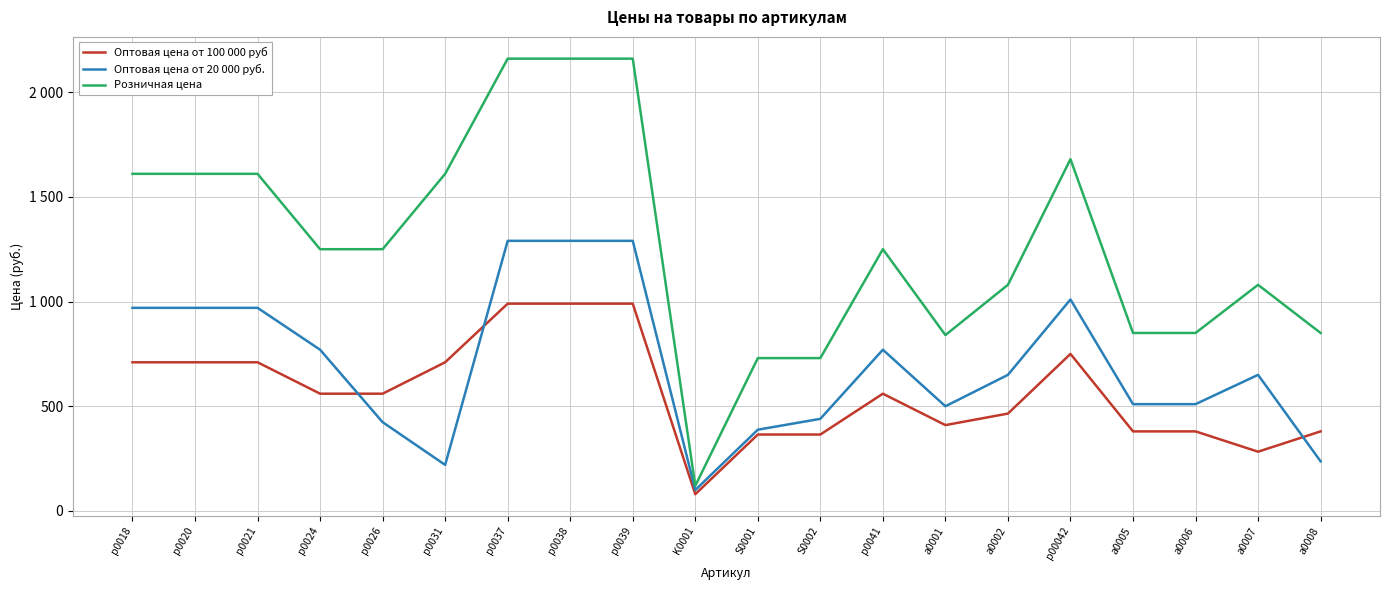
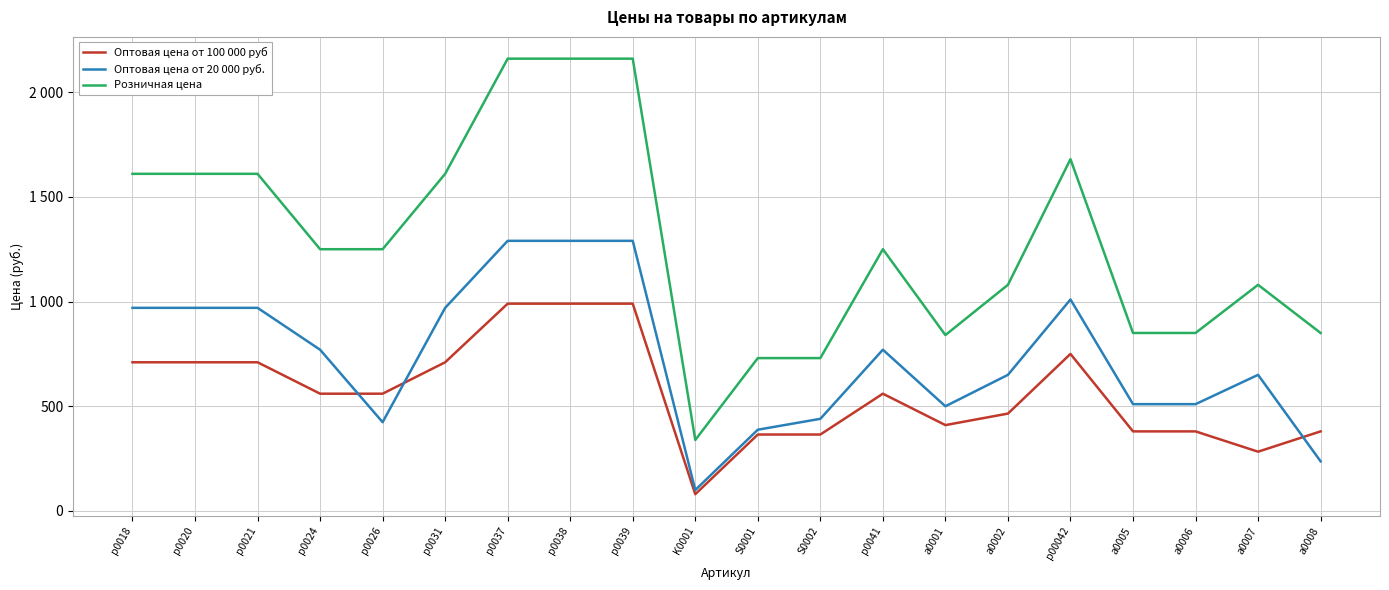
Оптовая цена от 20 000 руб., p0031: 220 -> 970
Розничная цена, K0001: 120 -> 340
